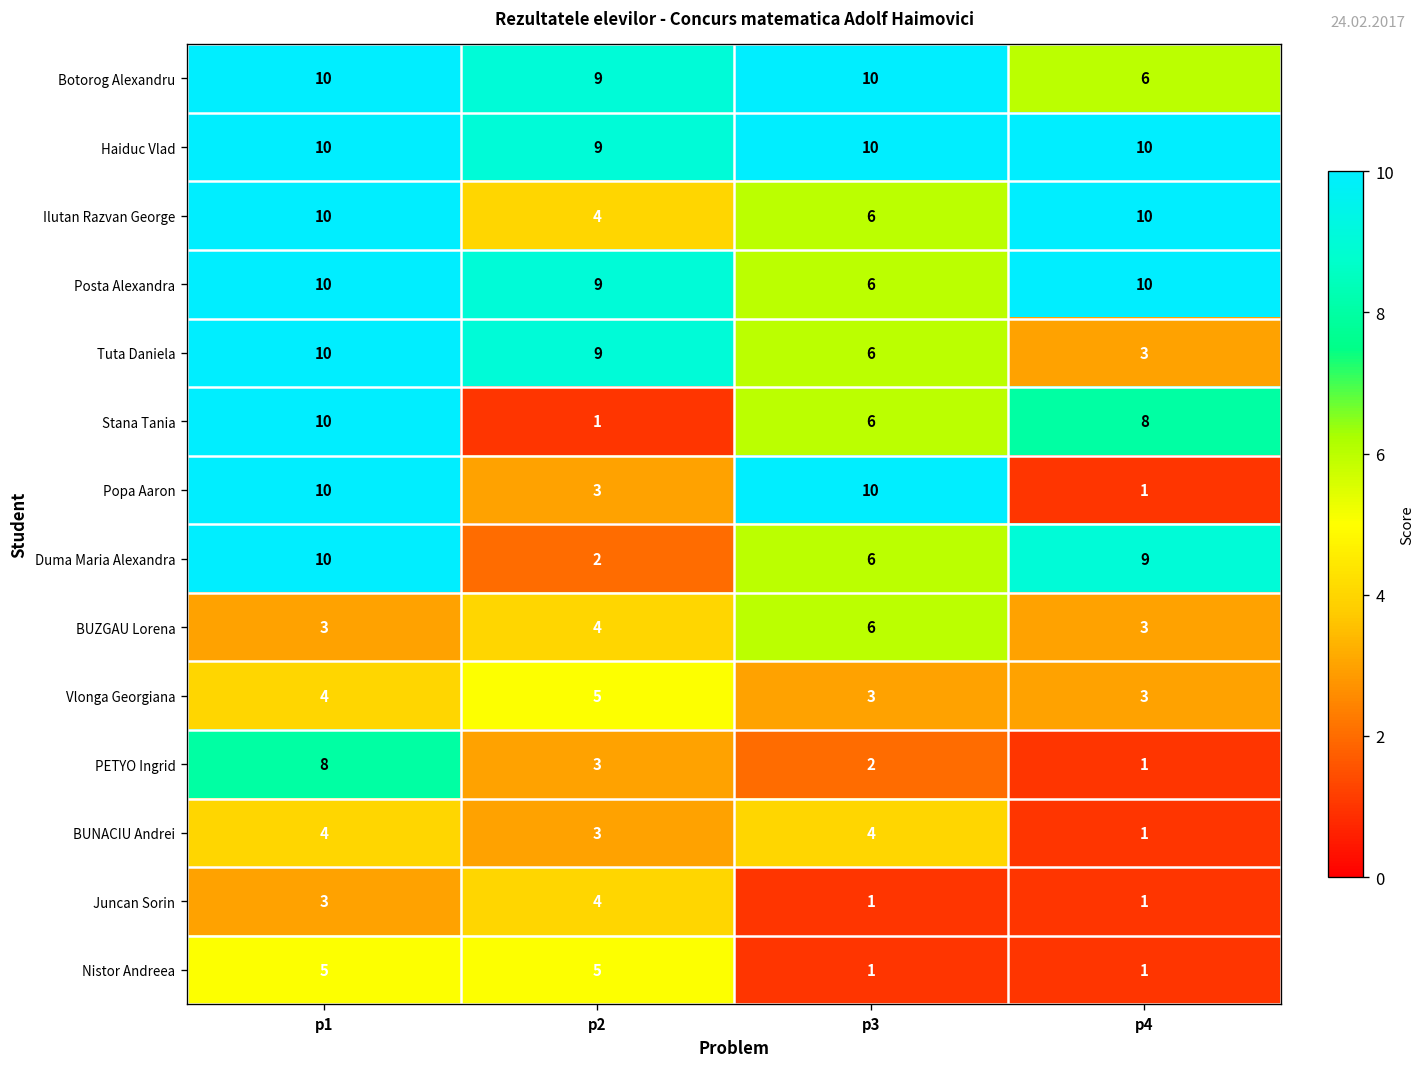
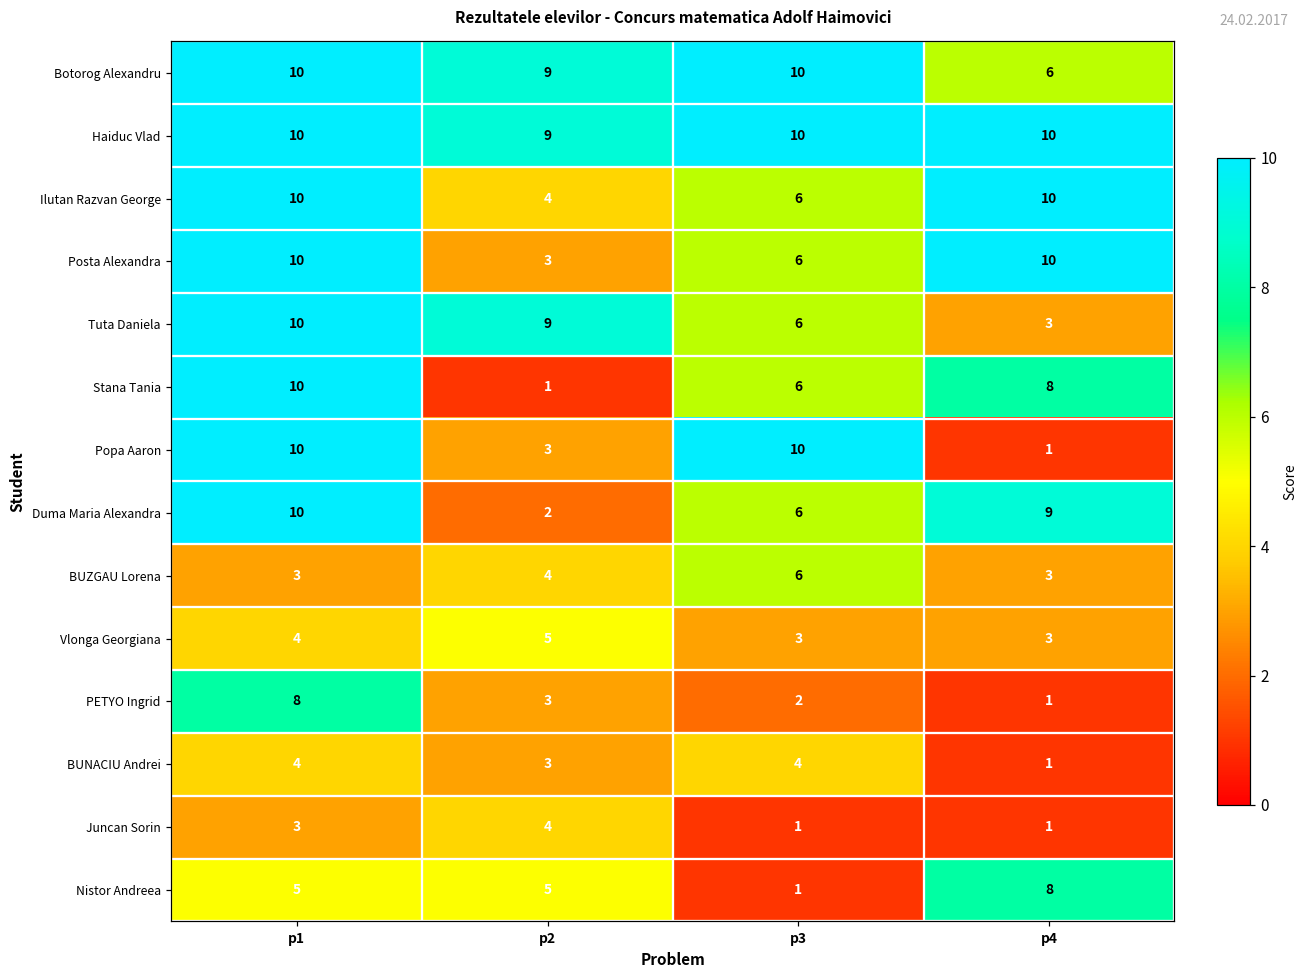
Posta Alexandra, p2: 9 -> 3
Nistor Andreea, p4: 1 -> 8
